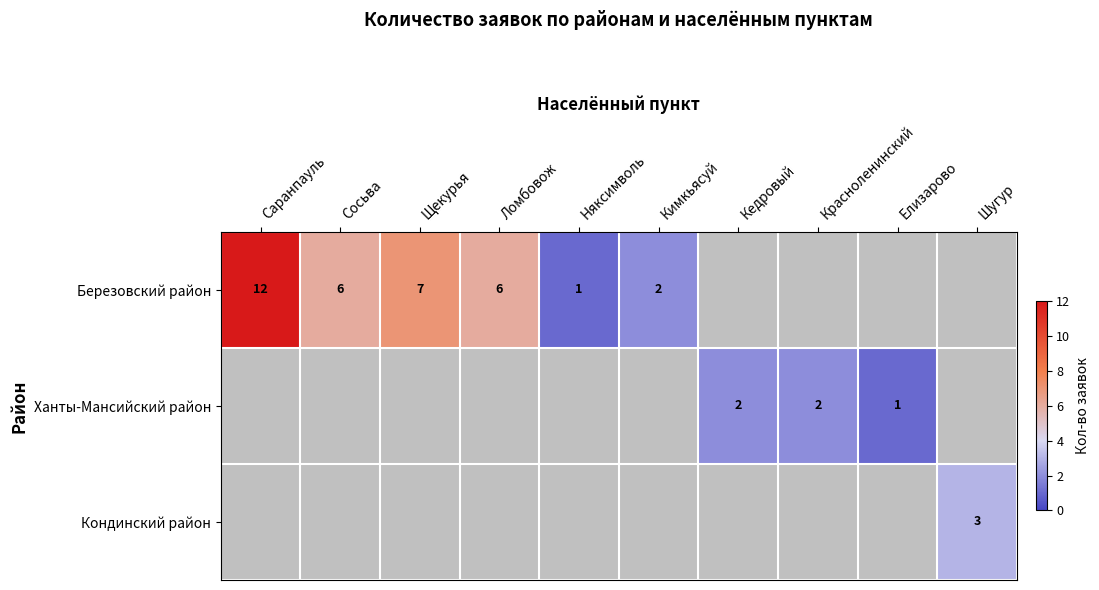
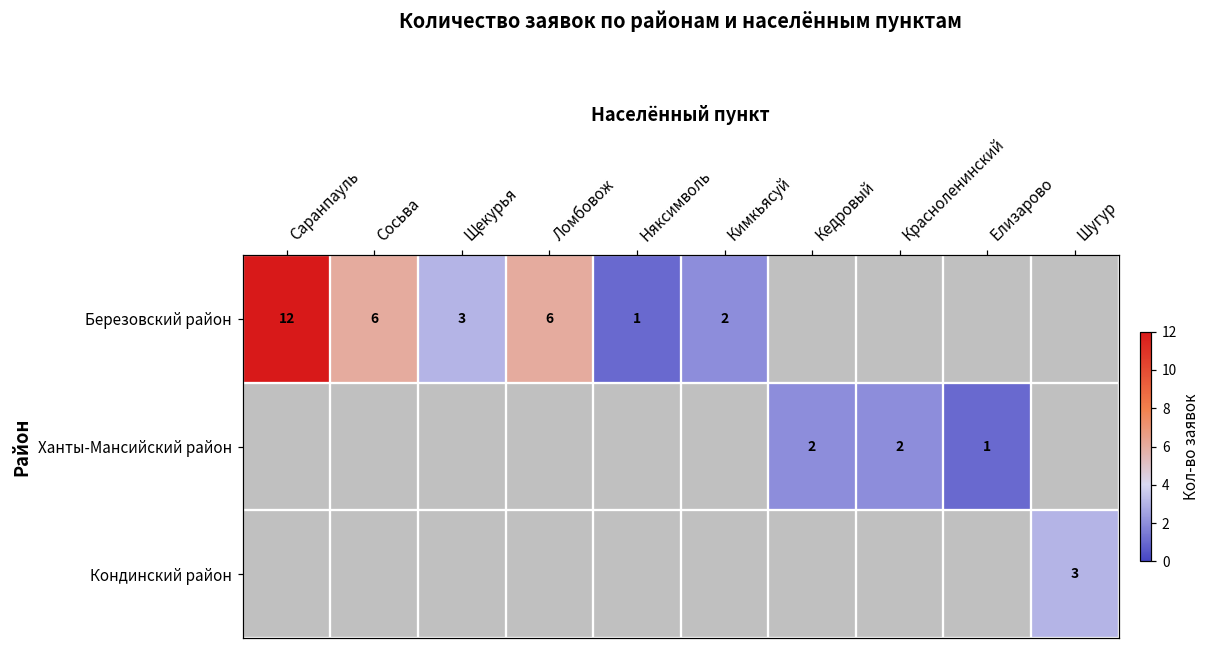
Березовский район, Щекурья: 7 -> 3
